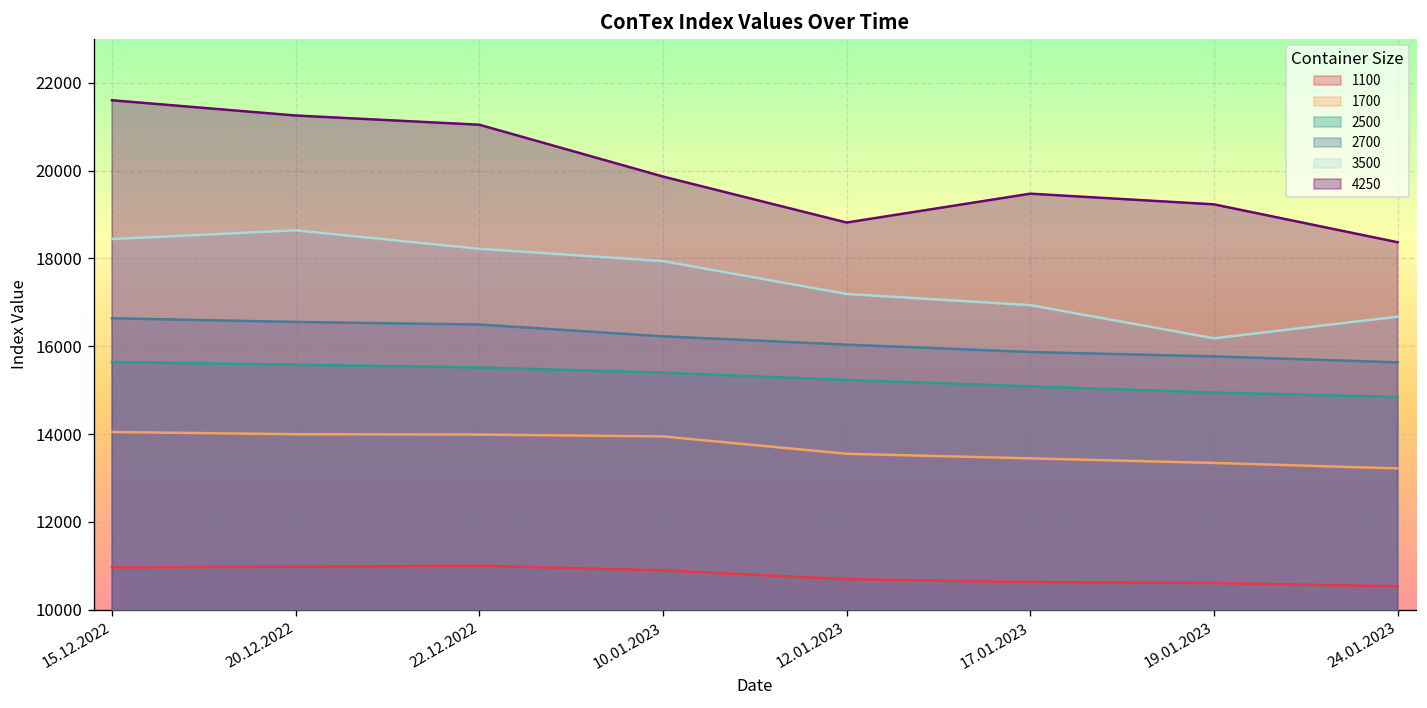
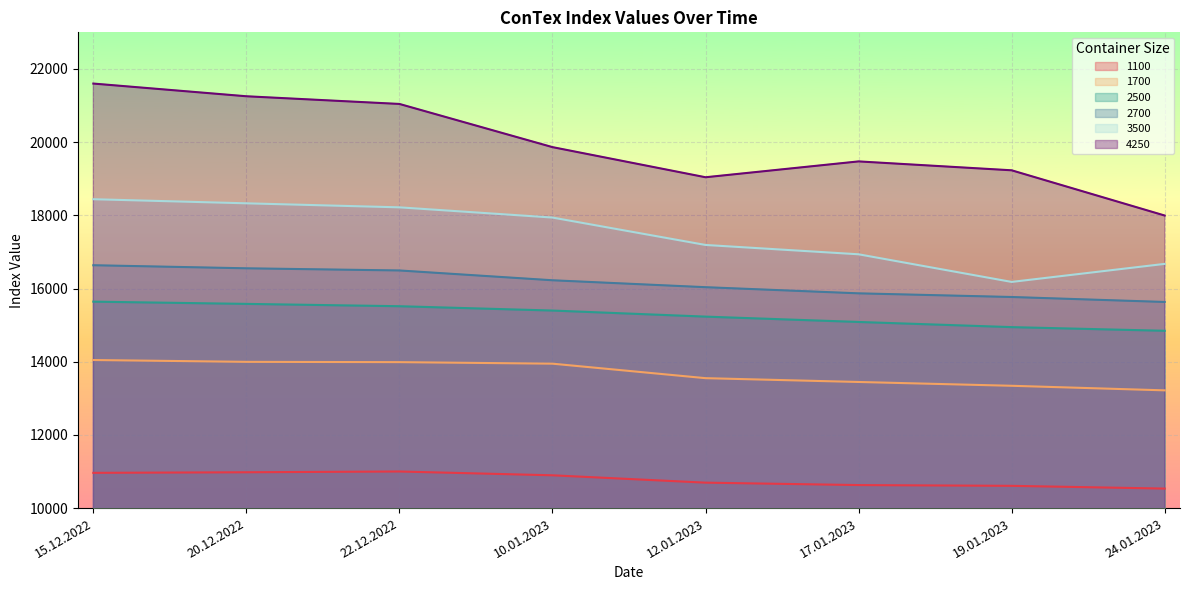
3500, 20.12.2022: 18600 -> 18300
4250, 12.01.2023: 18800 -> 19000
4250, 24.01.2023: 18400 -> 18000
